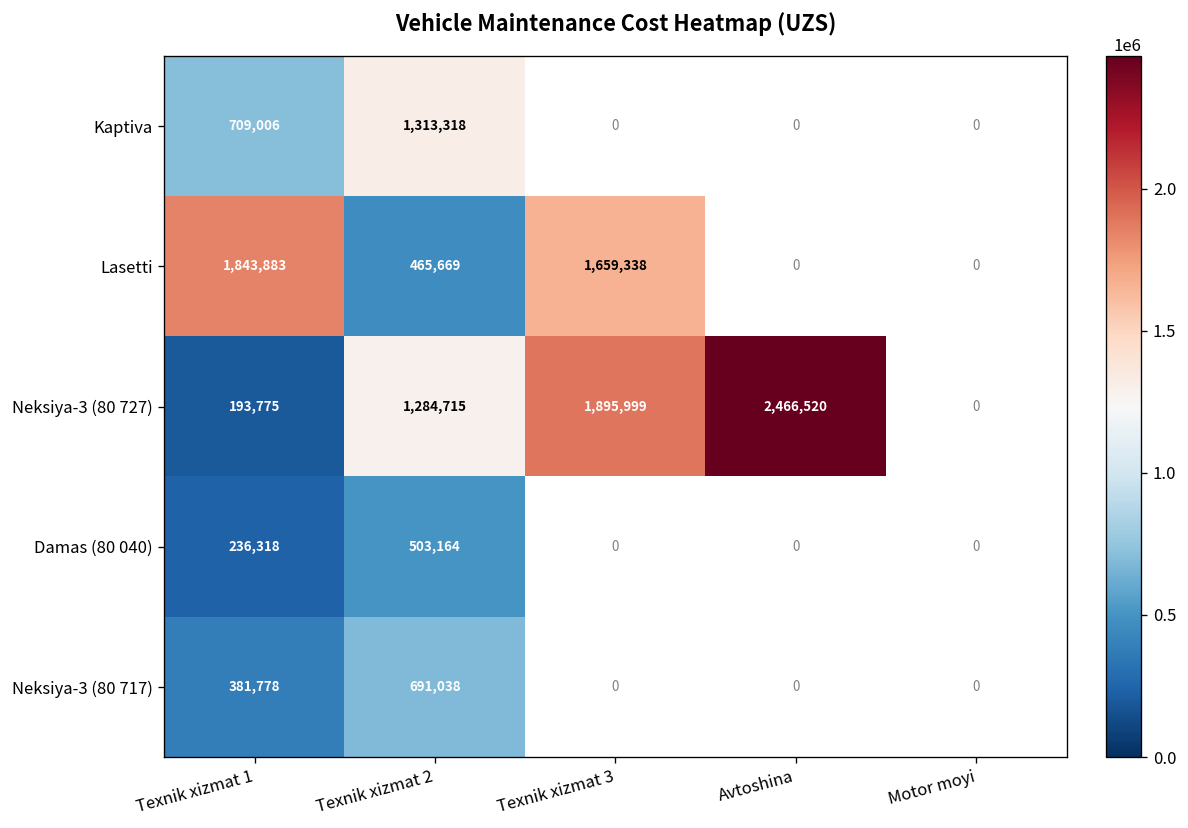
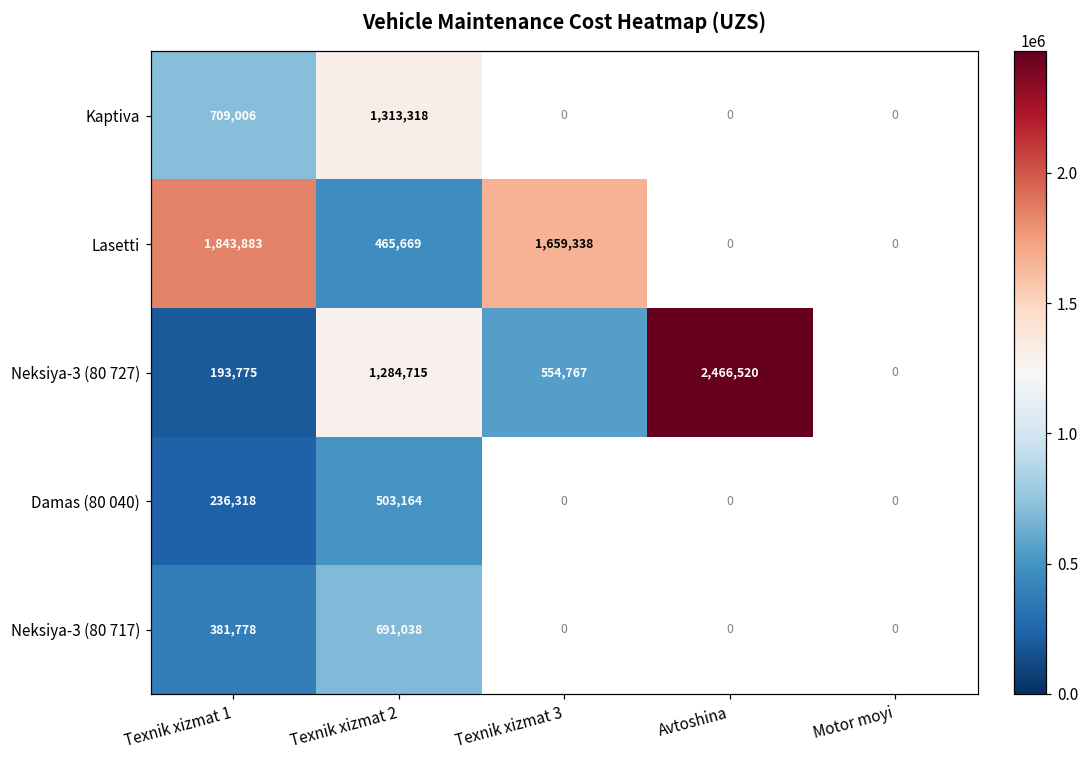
Neksiya-3 (80 727), Texnik xizmat 3: 1,895,999 -> 554,767
